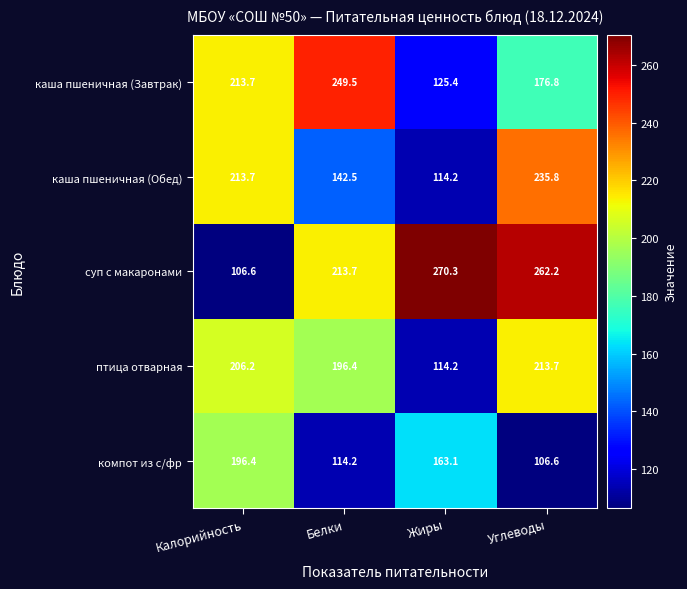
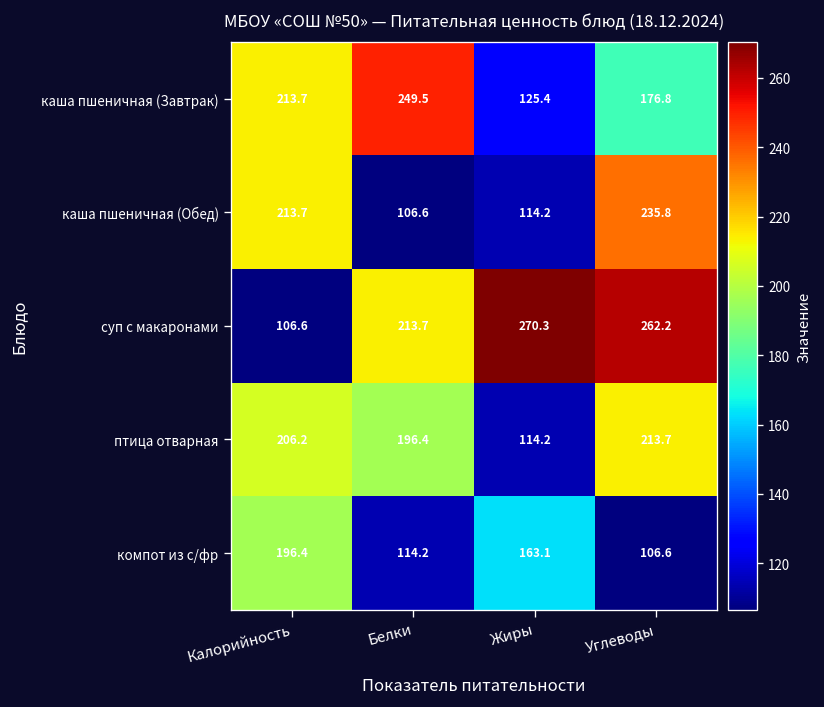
каша пшеничная (Обед), Белки: 142.5 -> 106.6
